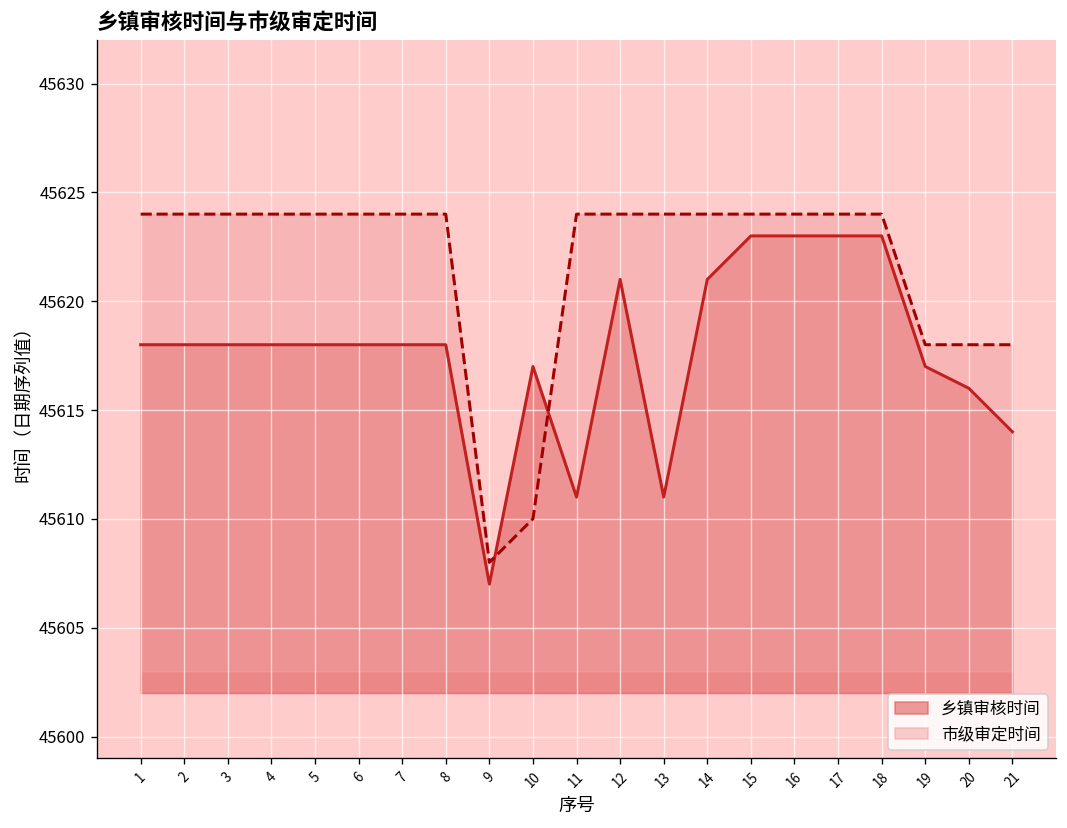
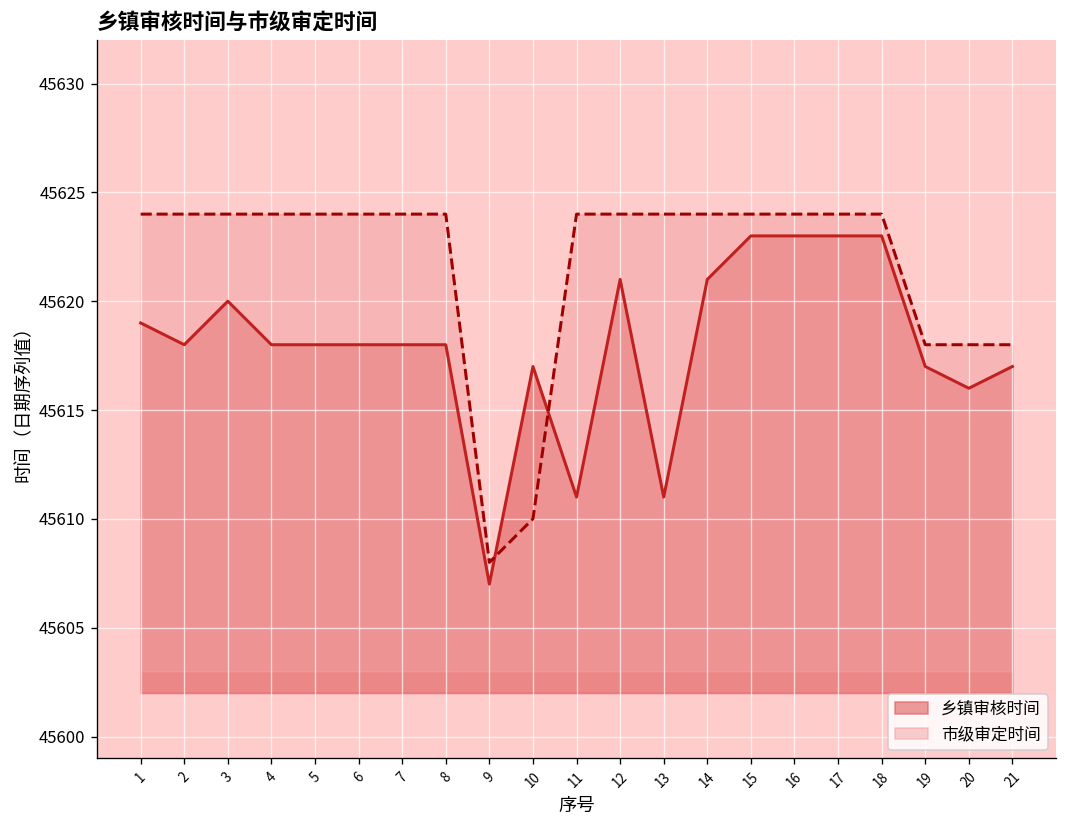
乡镇审核时间, 1: 45618 -> 45619
乡镇审核时间, 3: 45618 -> 45620
乡镇审核时间, 21: 45614 -> 45617
